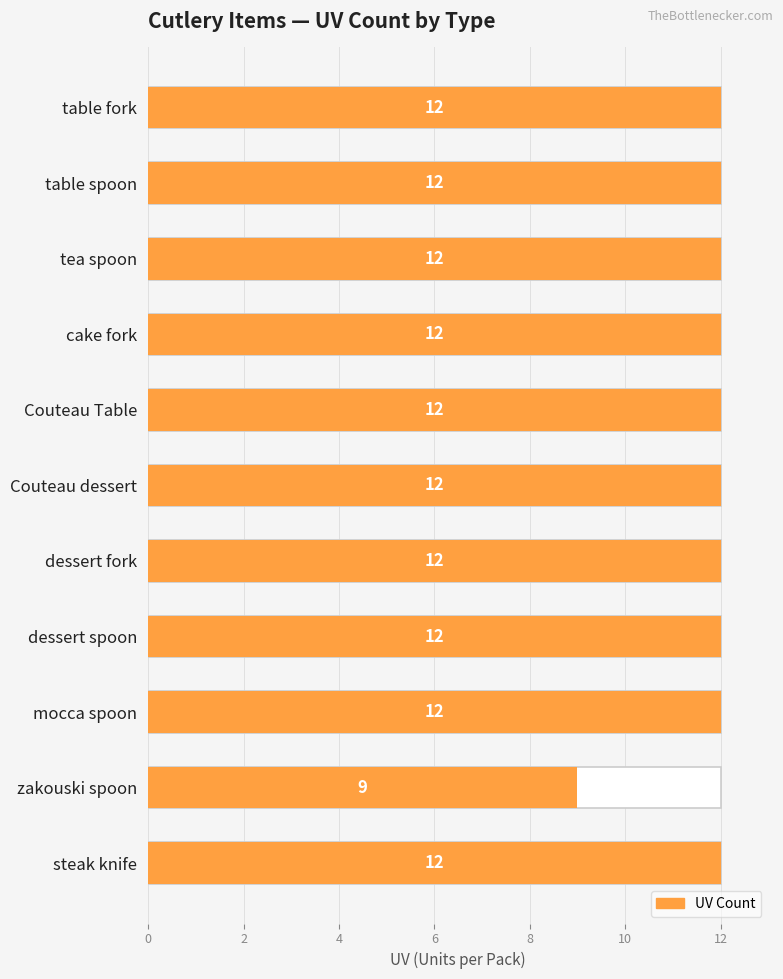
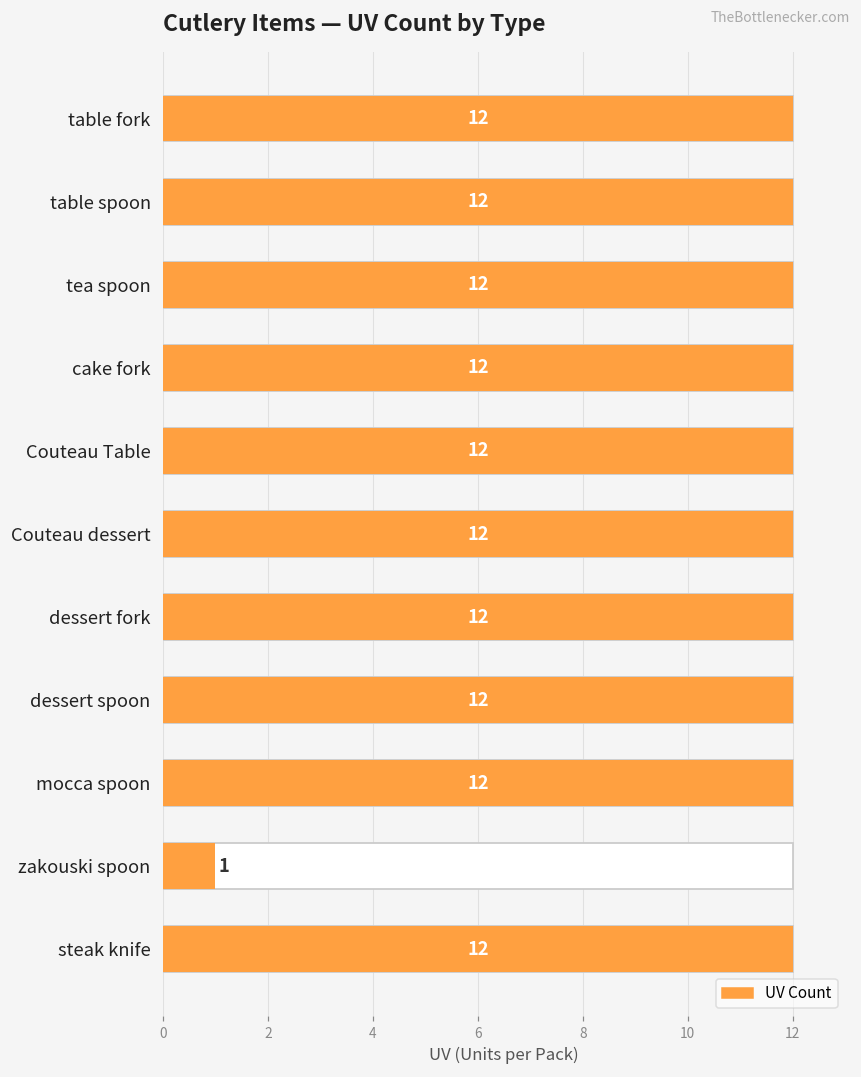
UV Count, zakouski spoon: 9 -> 1
